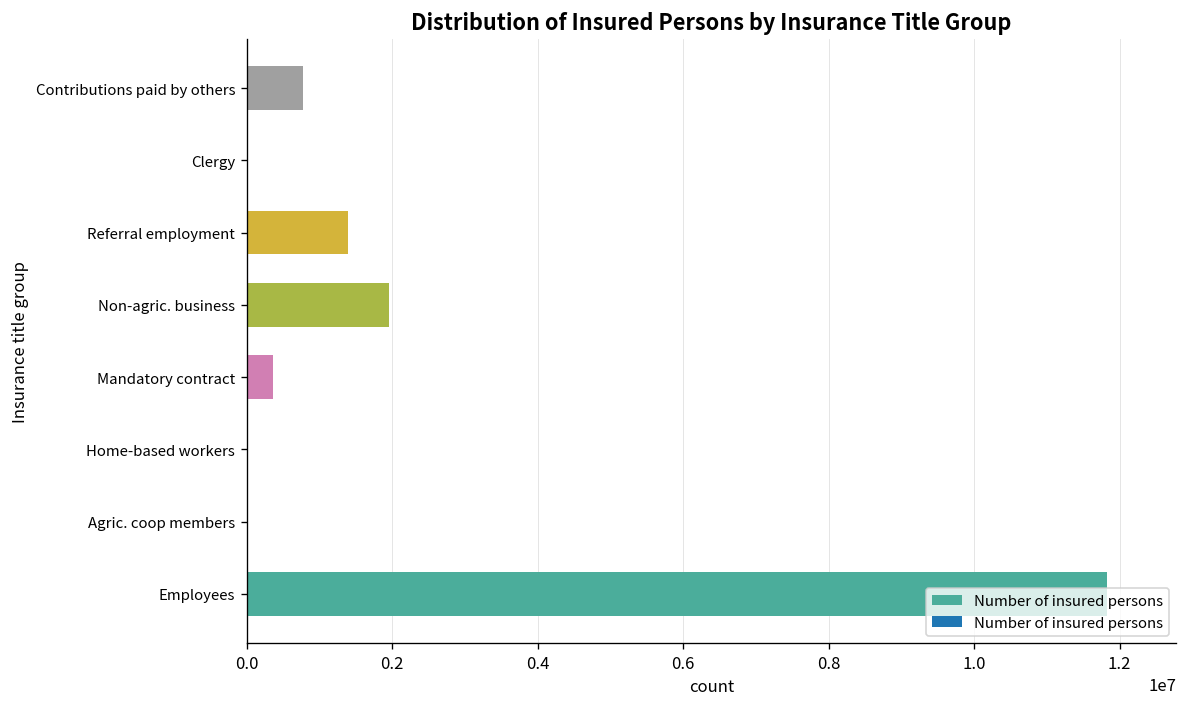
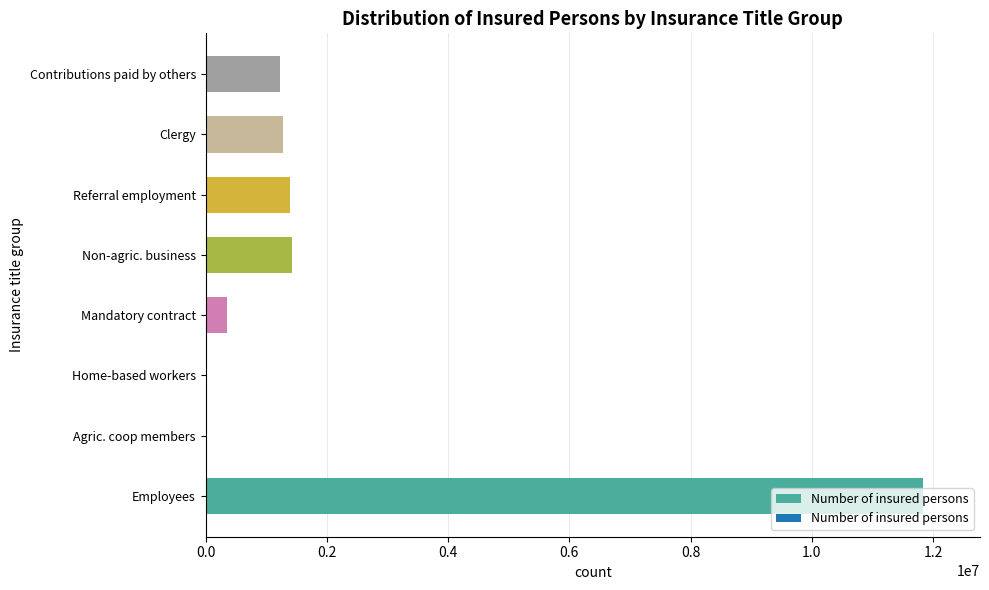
Contributions paid by others: 800000 -> 1200000
Clergy: 0 -> 1300000
Non-agric. business: 2000000 -> 1400000
